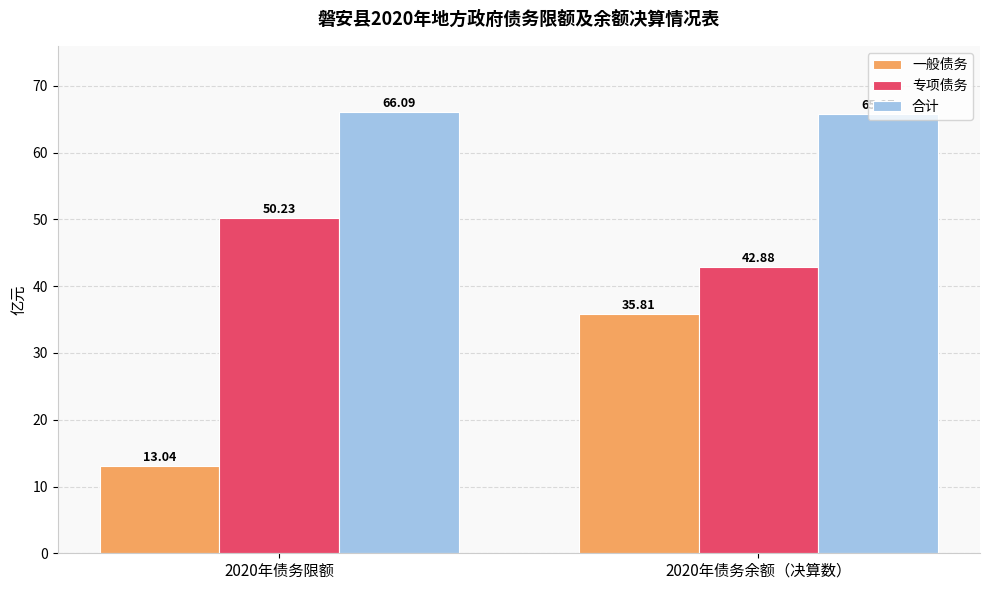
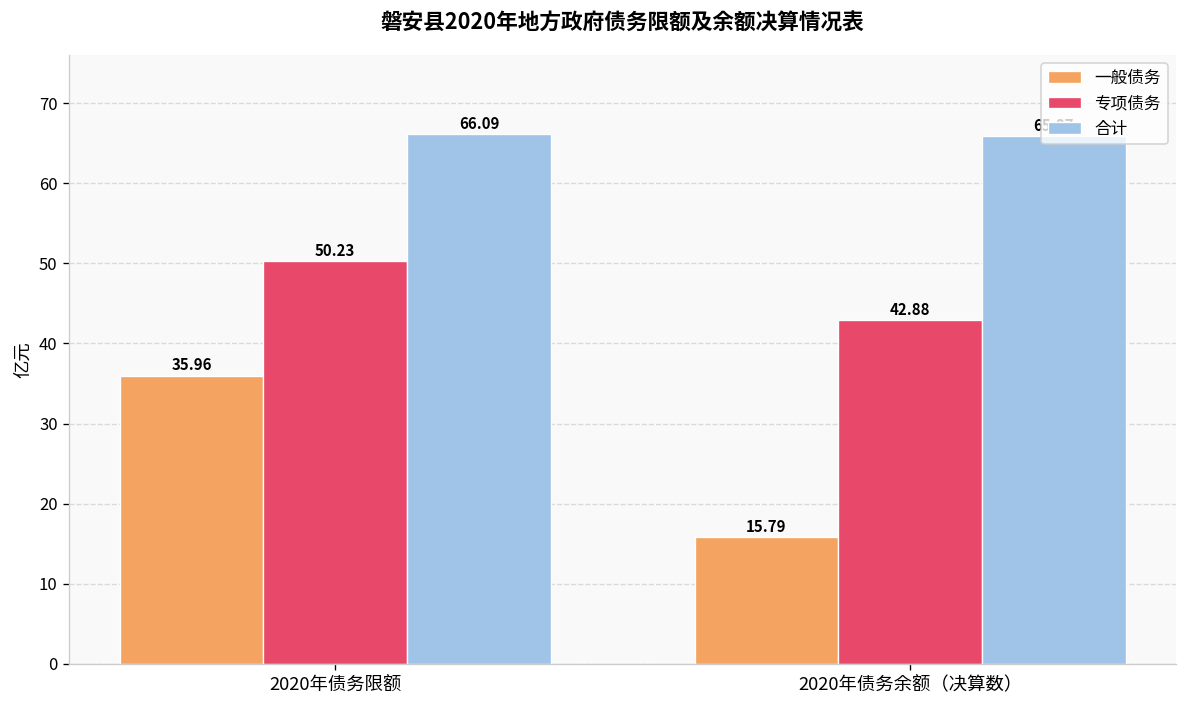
一般债务, 2020年债务限额: 13.04 -> 35.96
一般债务, 2020年债务余额（决算数）: 35.81 -> 15.79
